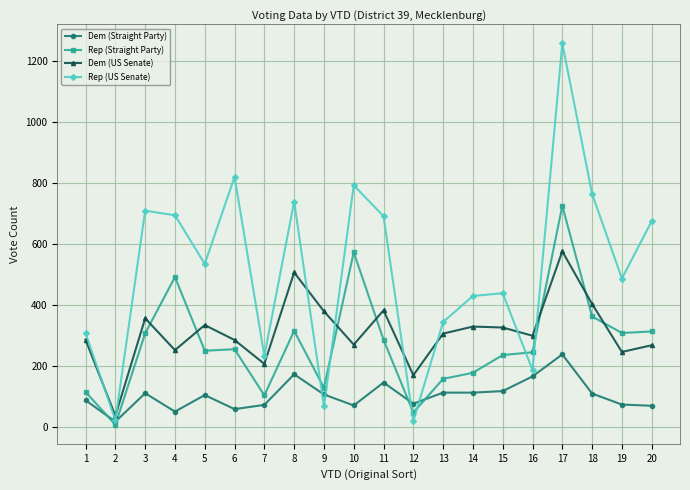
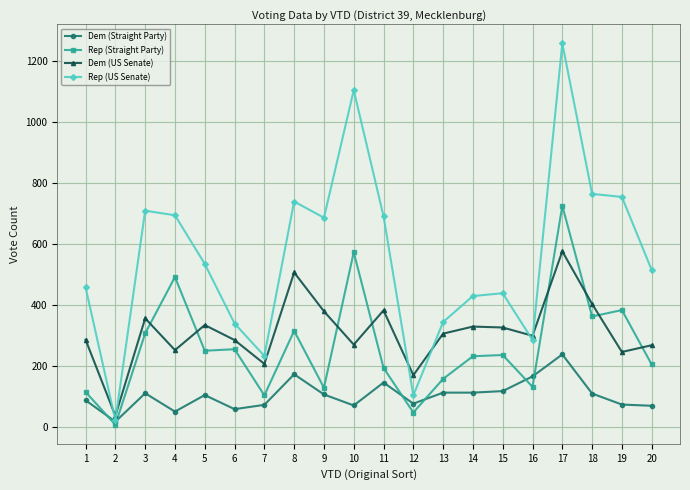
Rep (US Senate), 1: 310 -> 460
Rep (US Senate), 6: 820 -> 340
Rep (US Senate), 9: 70 -> 690
Rep (US Senate), 10: 790 -> 1100
Rep (Straight Party), 11: 290 -> 200
Rep (US Senate), 12: 20 -> 110
Rep (Straight Party), 14: 180 -> 230
Rep (Straight Party), 16: 250 -> 130
Rep (US Senate), 16: 190 -> 290
Rep (Straight Party), 19: 310 -> 380
Rep (US Senate), 19: 490 -> 750
Rep (Straight Party), 20: 310 -> 210
Rep (US Senate), 20: 680 -> 520
